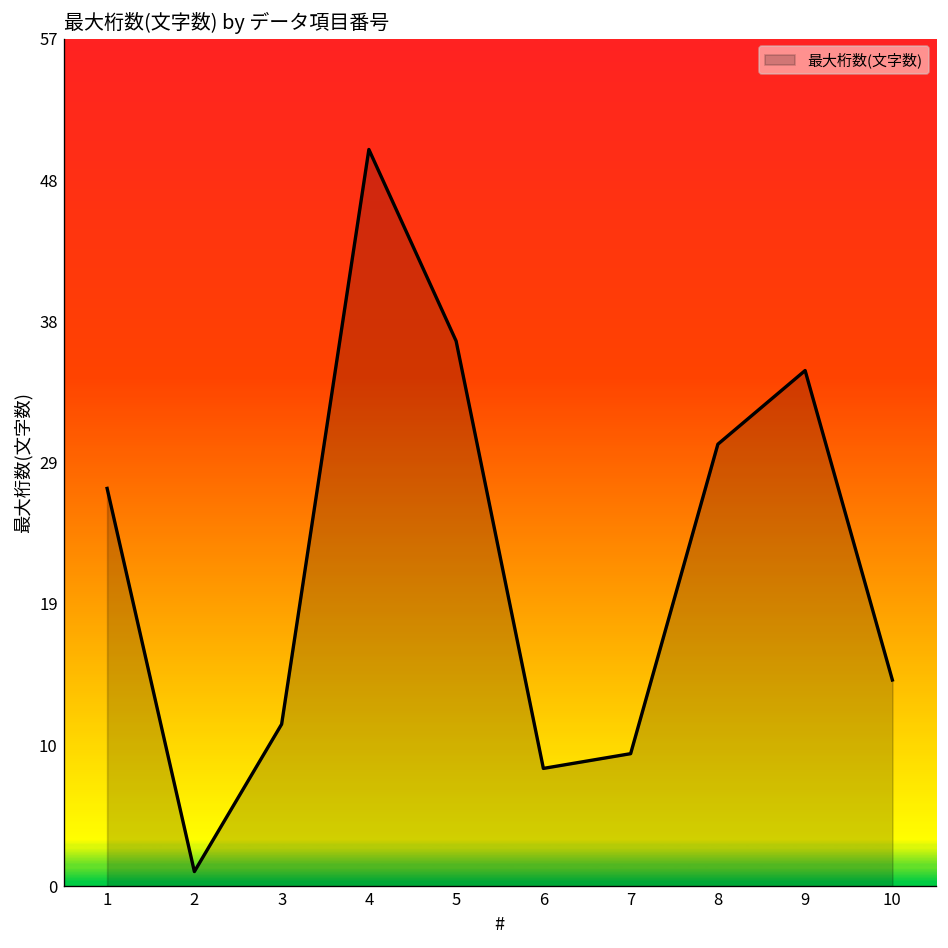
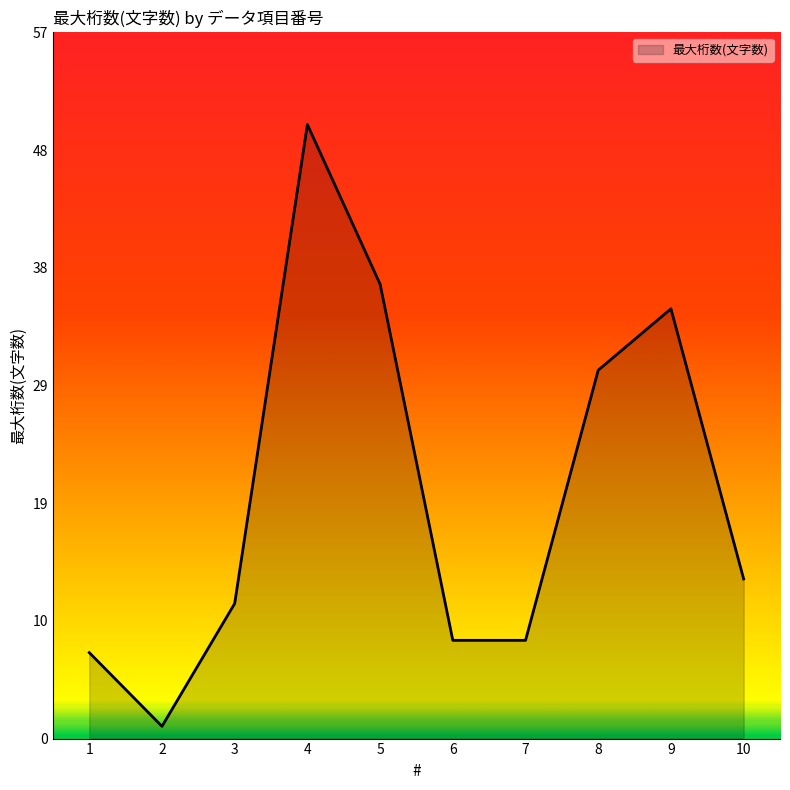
1: 27 -> 7
7: 9 -> 8
10: 14 -> 13
